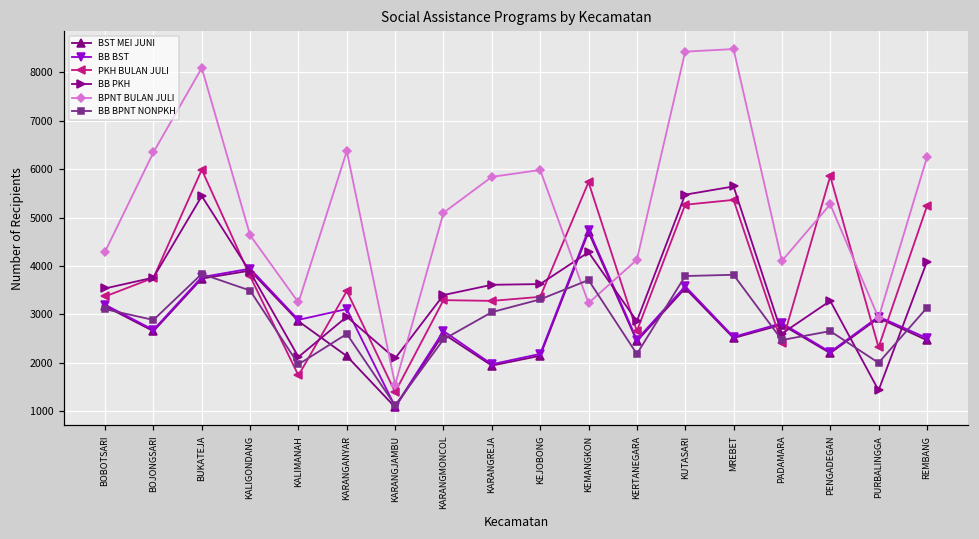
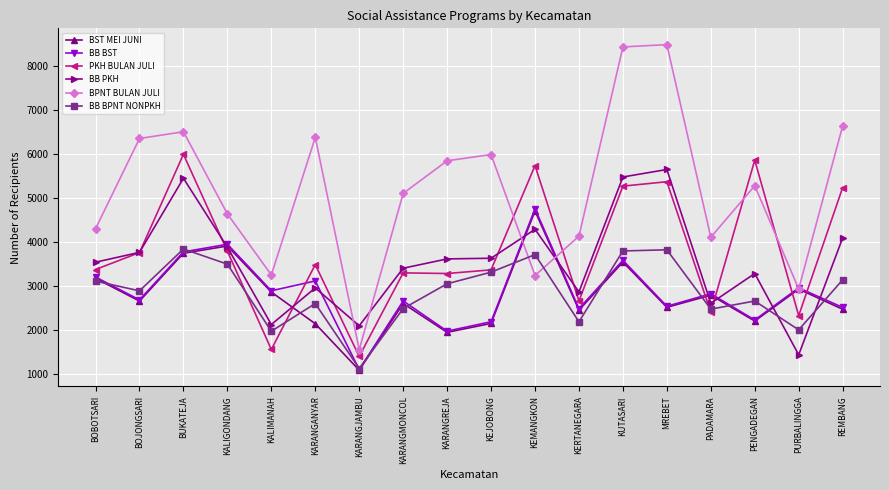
BPNT BULAN JULI, BUKATEJA: 8100 -> 6500
PKH BULAN JULI, KALIMANAH: 1700 -> 1600
BPNT BULAN JULI, REMBANG: 6200 -> 6600
